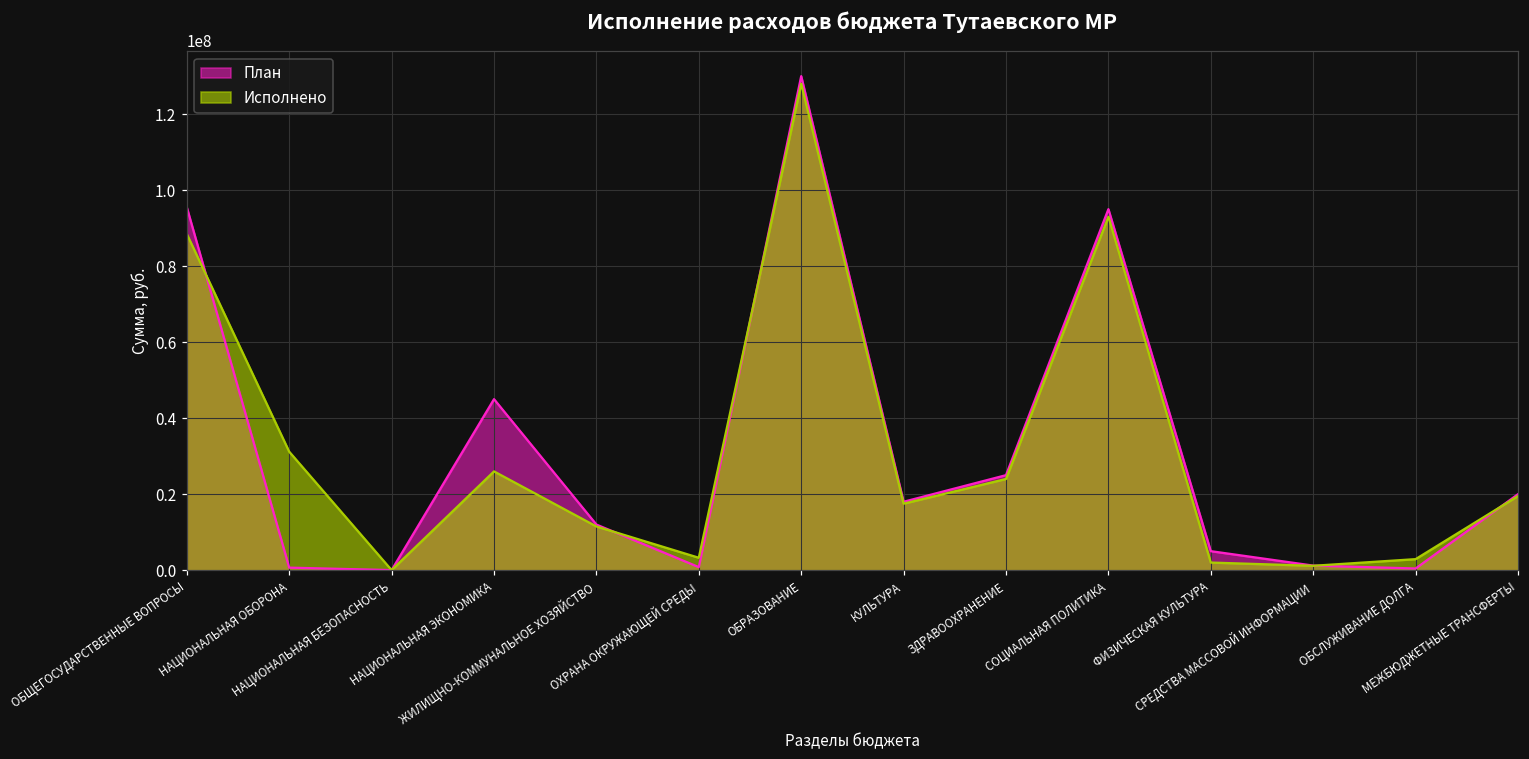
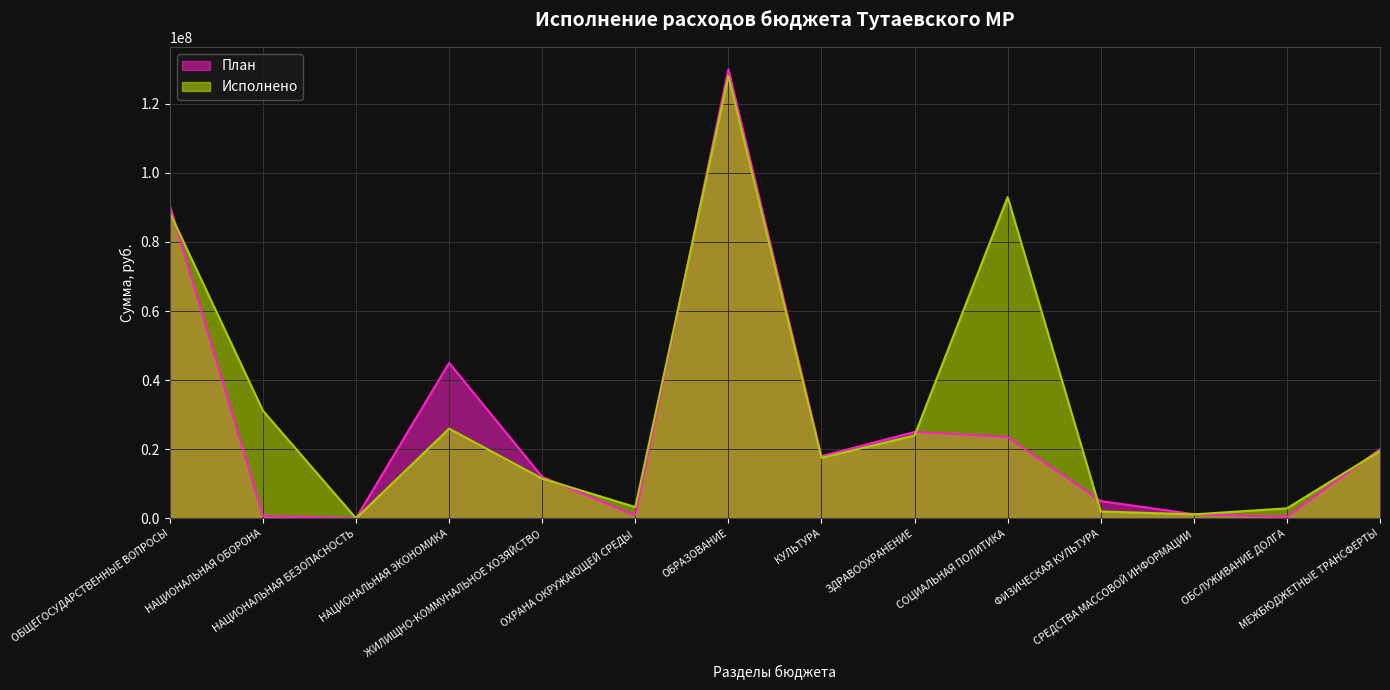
План, ОБЩЕГОСУДАРСТВЕННЫЕ ВОПРОСЫ: 95000000 -> 91000000
План, СОЦИАЛЬНАЯ ПОЛИТИКА: 95000000 -> 24000000
